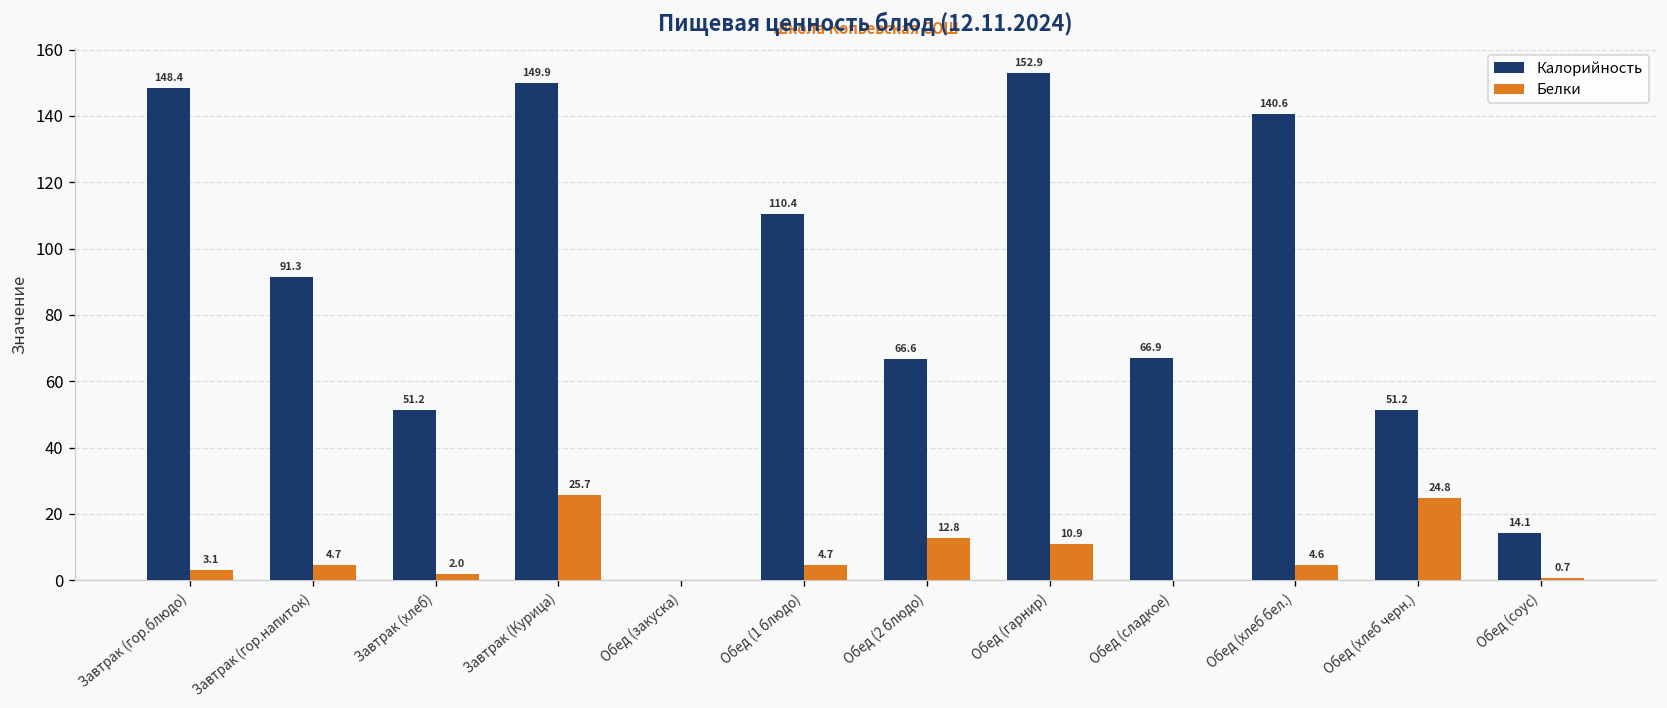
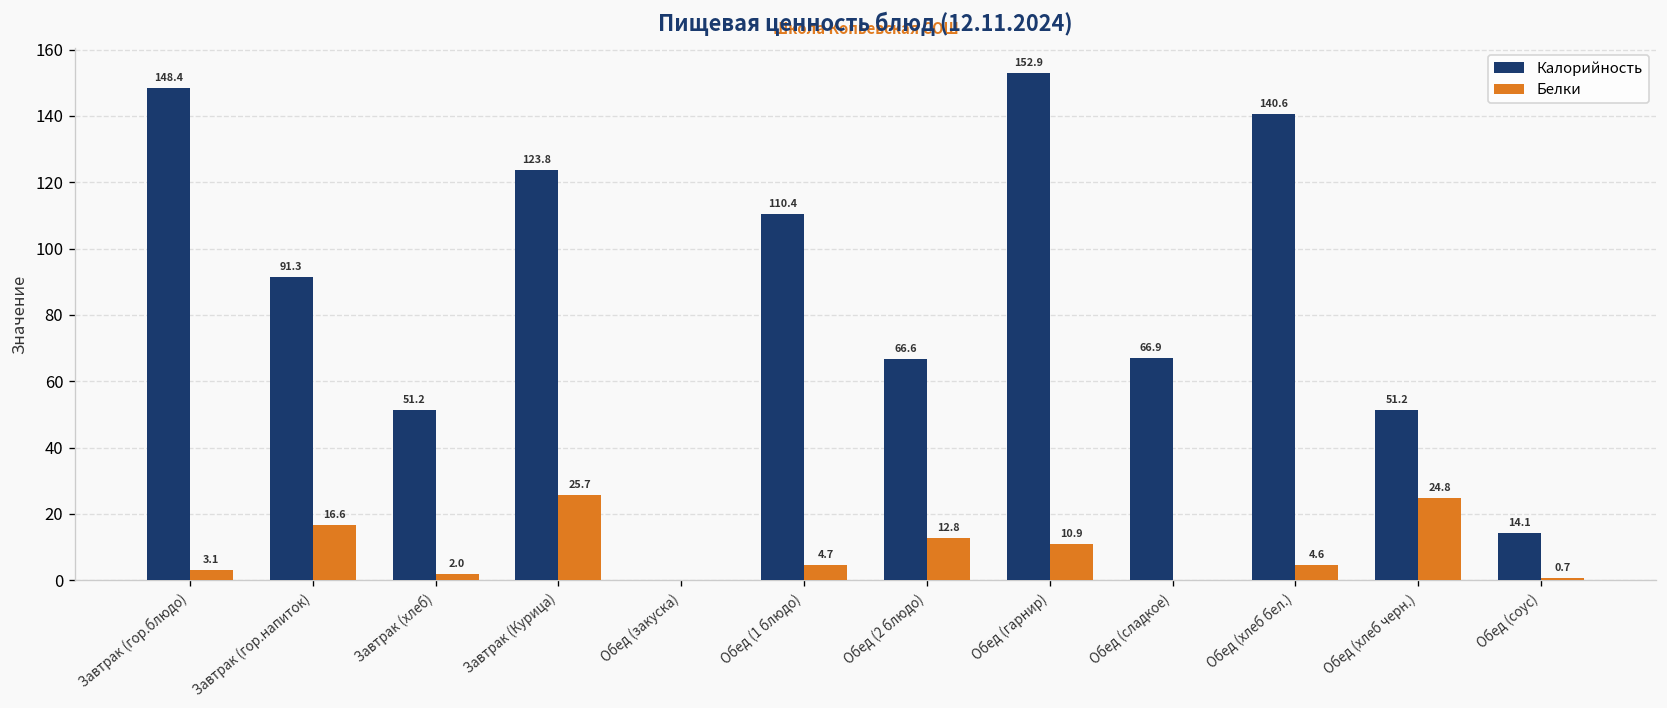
Белки, Завтрак (гор.напиток): 4.7 -> 16.6
Калорийность, Завтрак (Курица): 149.9 -> 123.8
